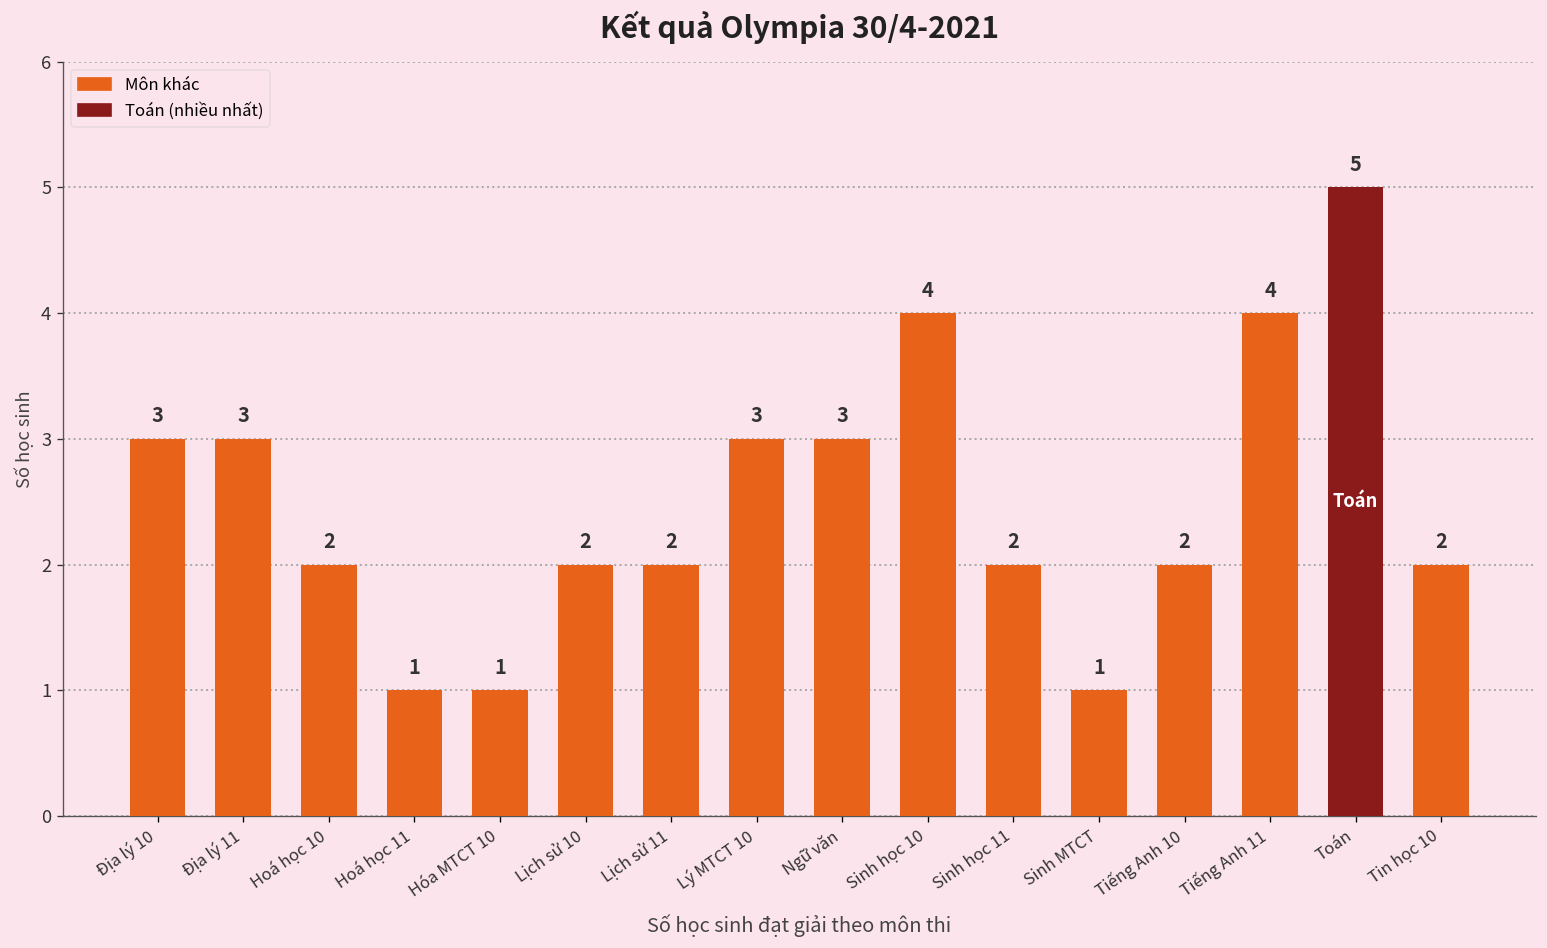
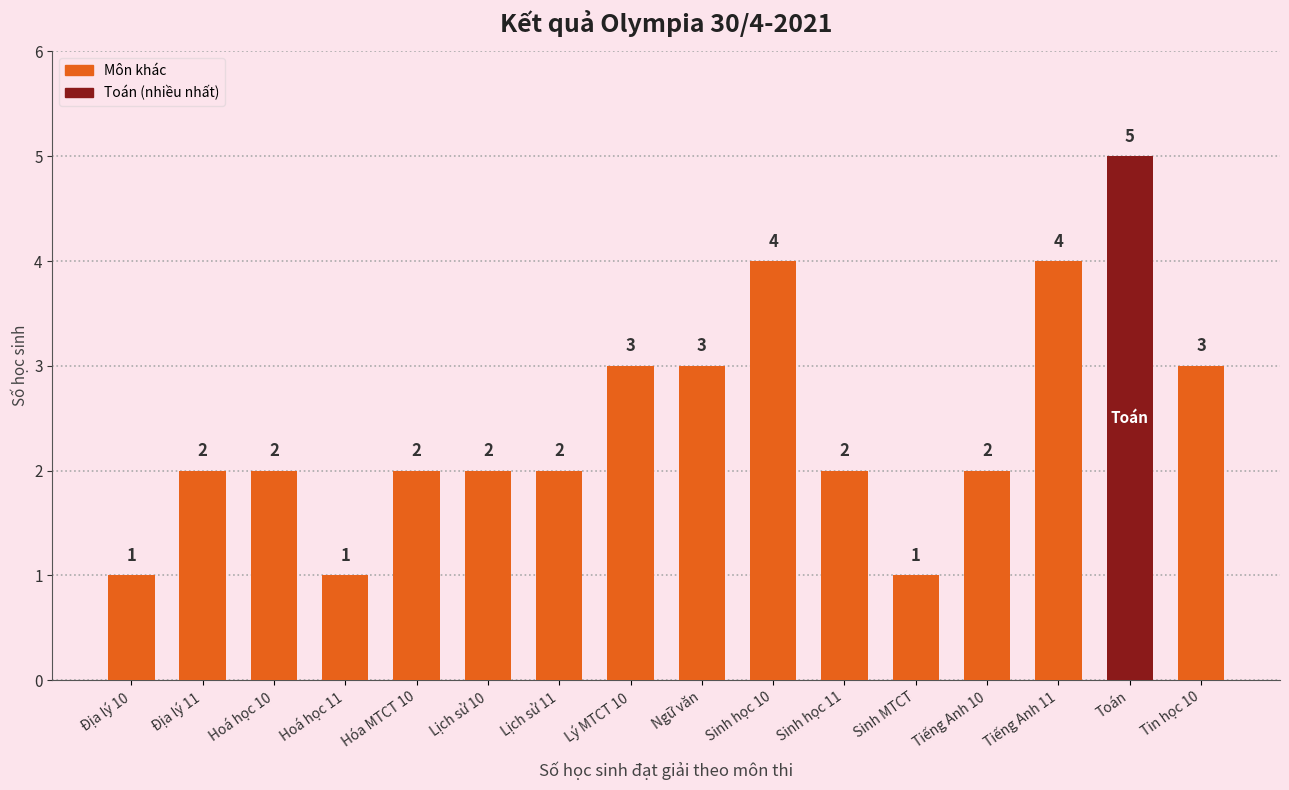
Địa lý 10: 3 -> 1
Địa lý 11: 3 -> 2
Hóa MTCT 10: 1 -> 2
Tin học 10: 2 -> 3
